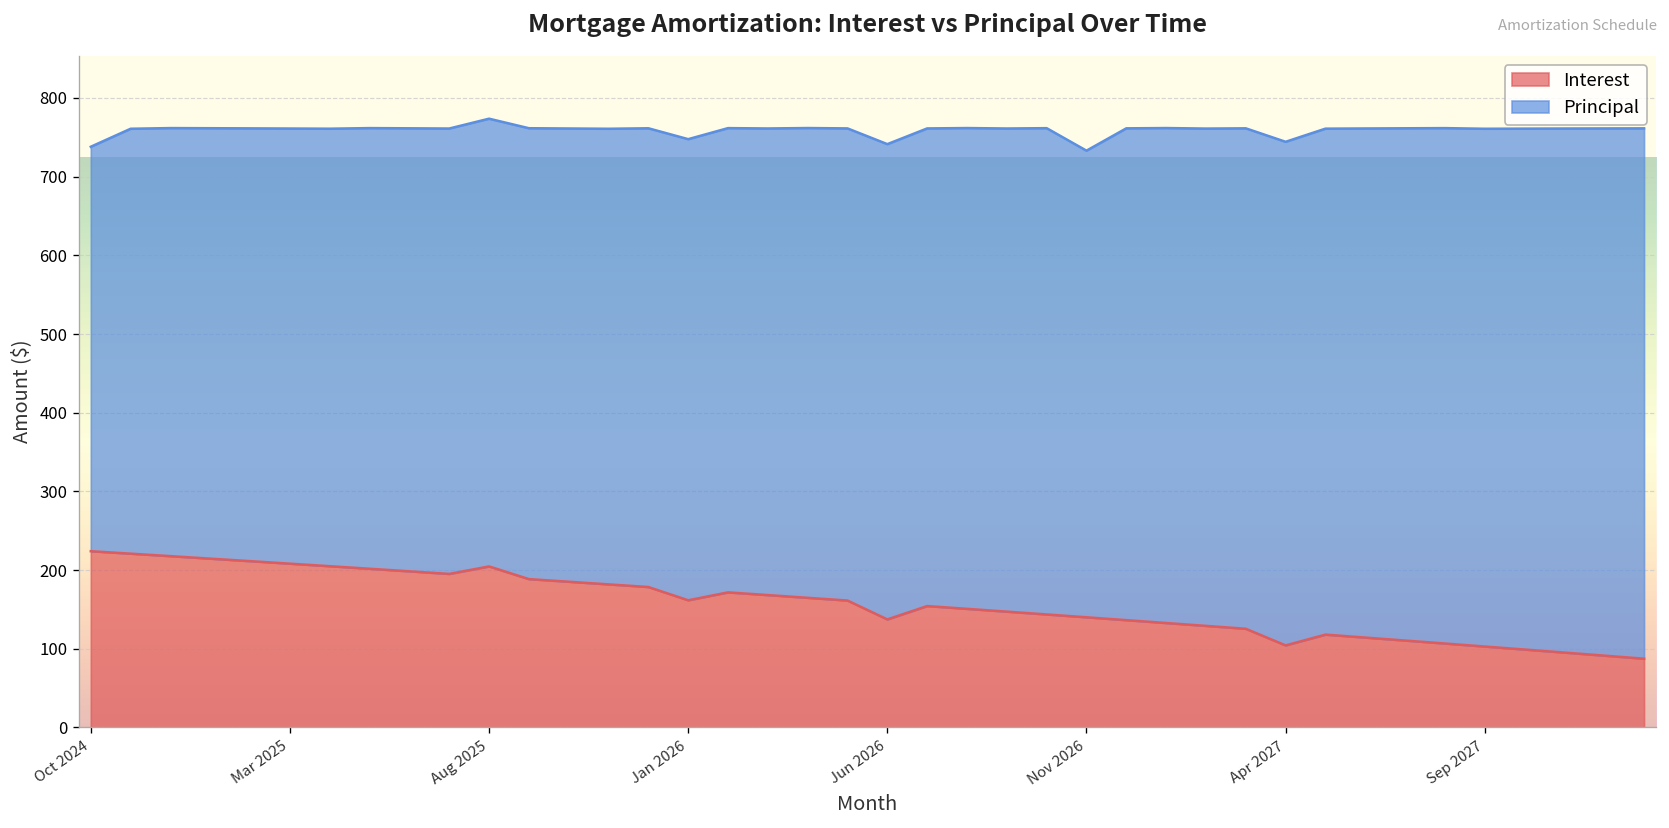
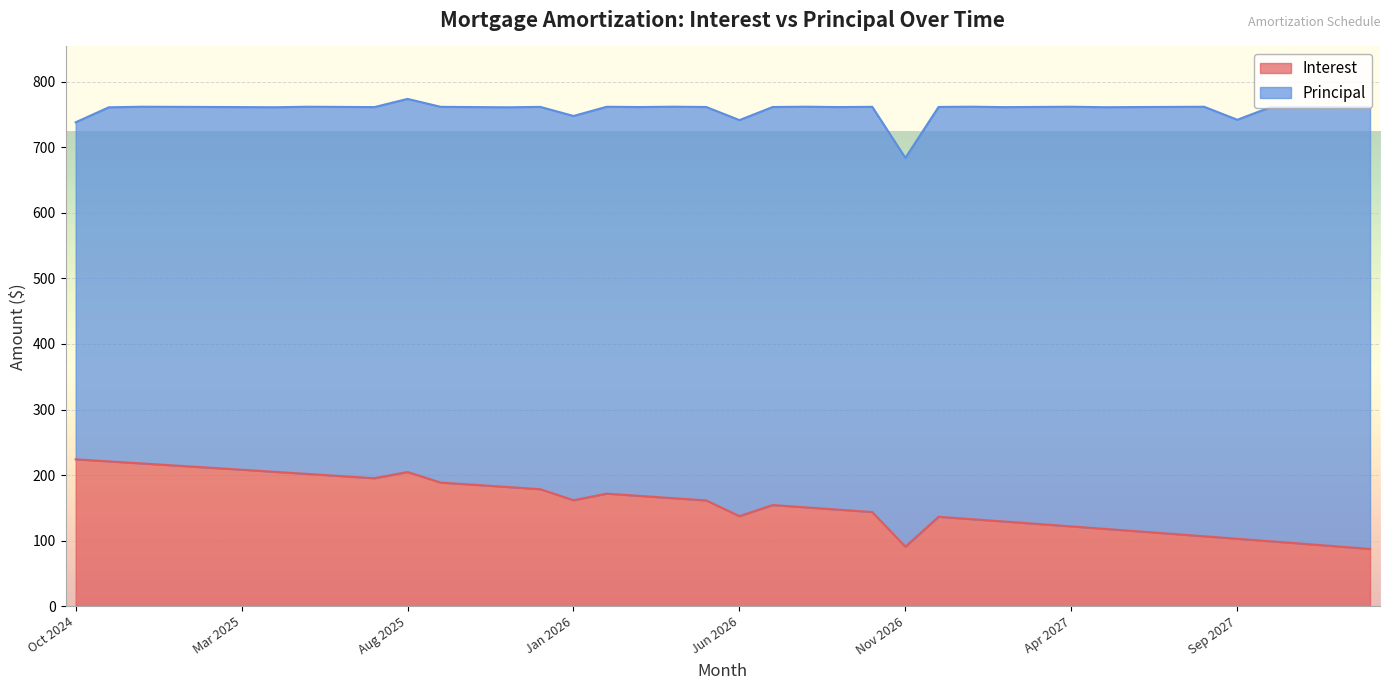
Interest, Nov 2026: 140 -> 90
Interest, Apr 2027: 100 -> 120
Principal, Sep 2027: 660 -> 640
